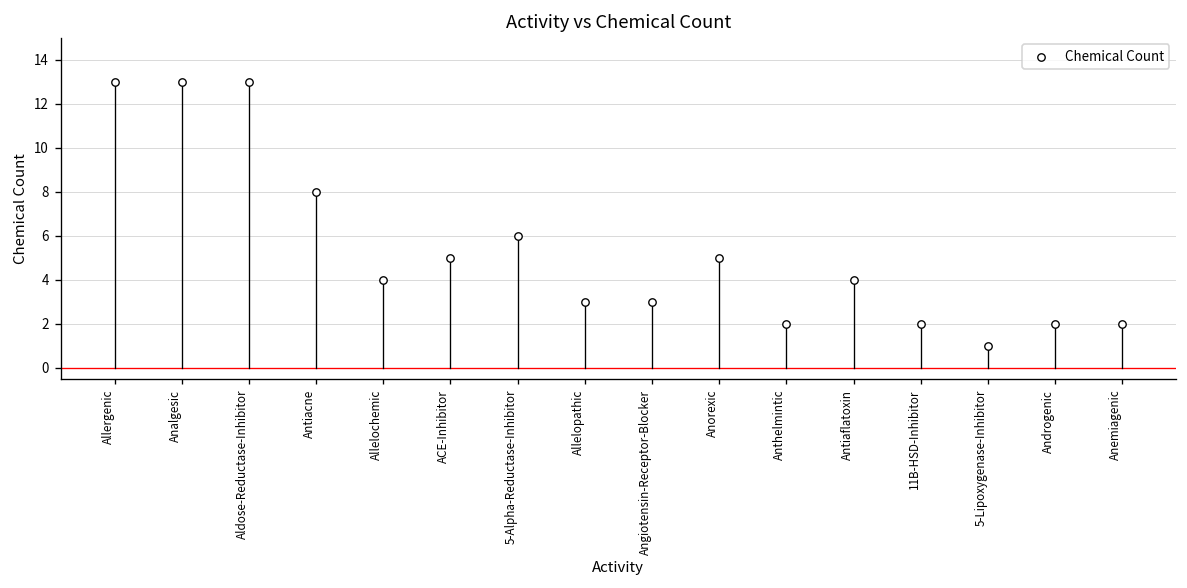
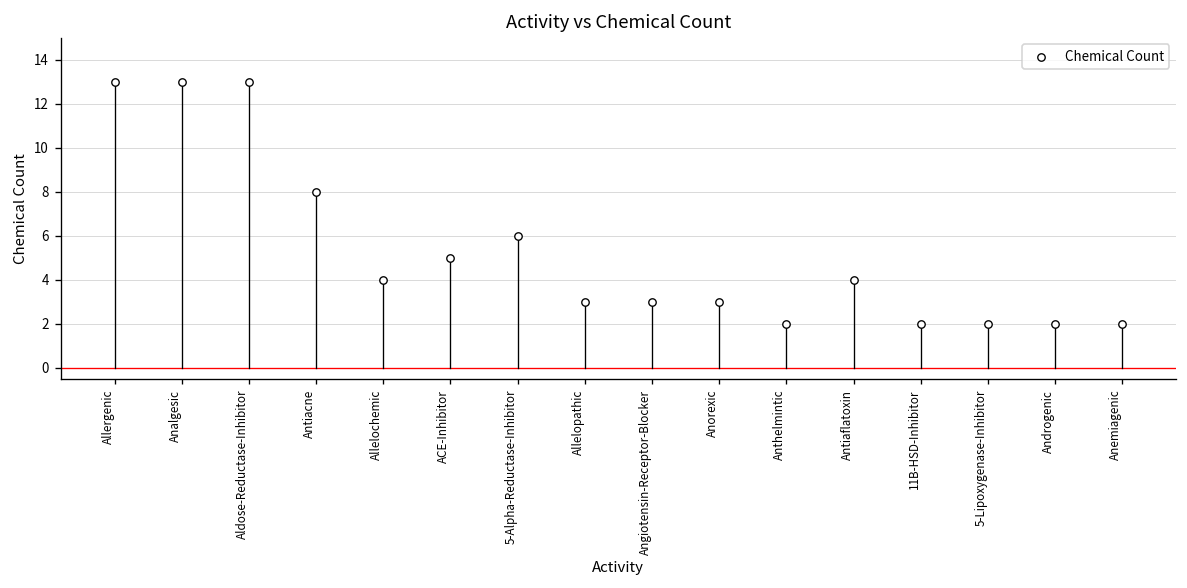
Chemical Count, Anorexic: 5 -> 3
Chemical Count, 5-Lipoxygenase-Inhibitor: 1 -> 2
